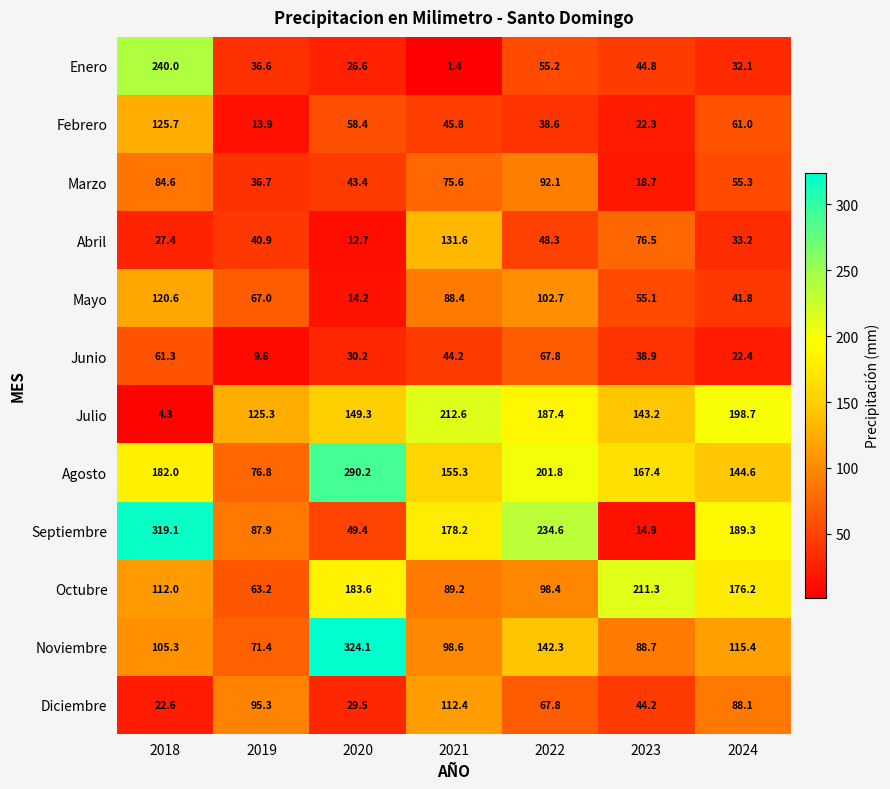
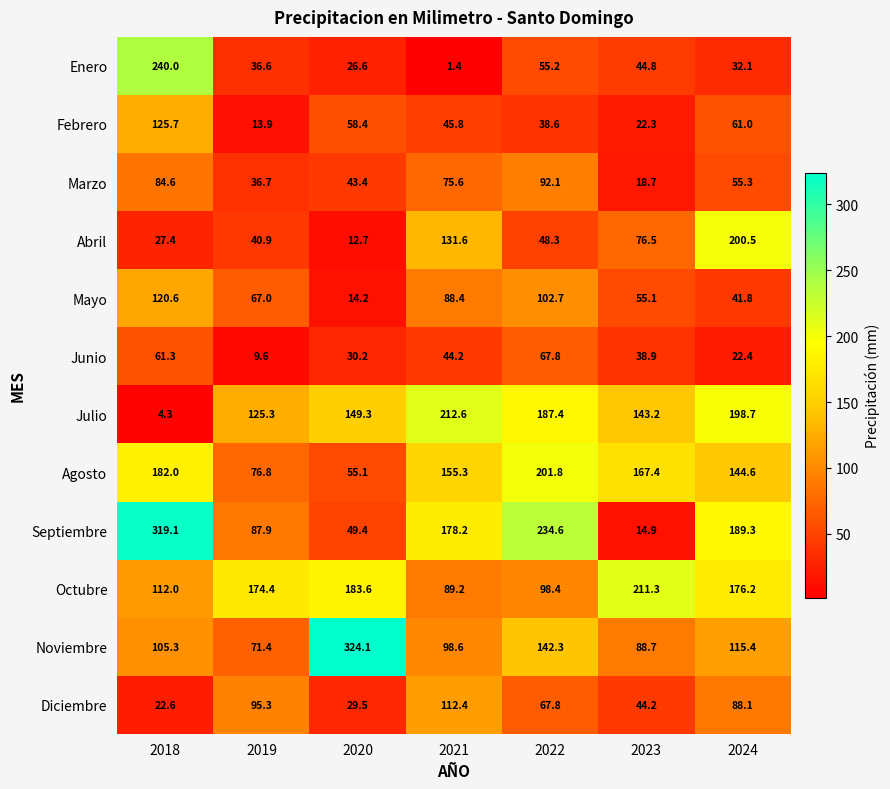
Abril, 2024: 33.2 -> 200.5
Agosto, 2020: 290.2 -> 55.1
Octubre, 2019: 63.2 -> 174.4
